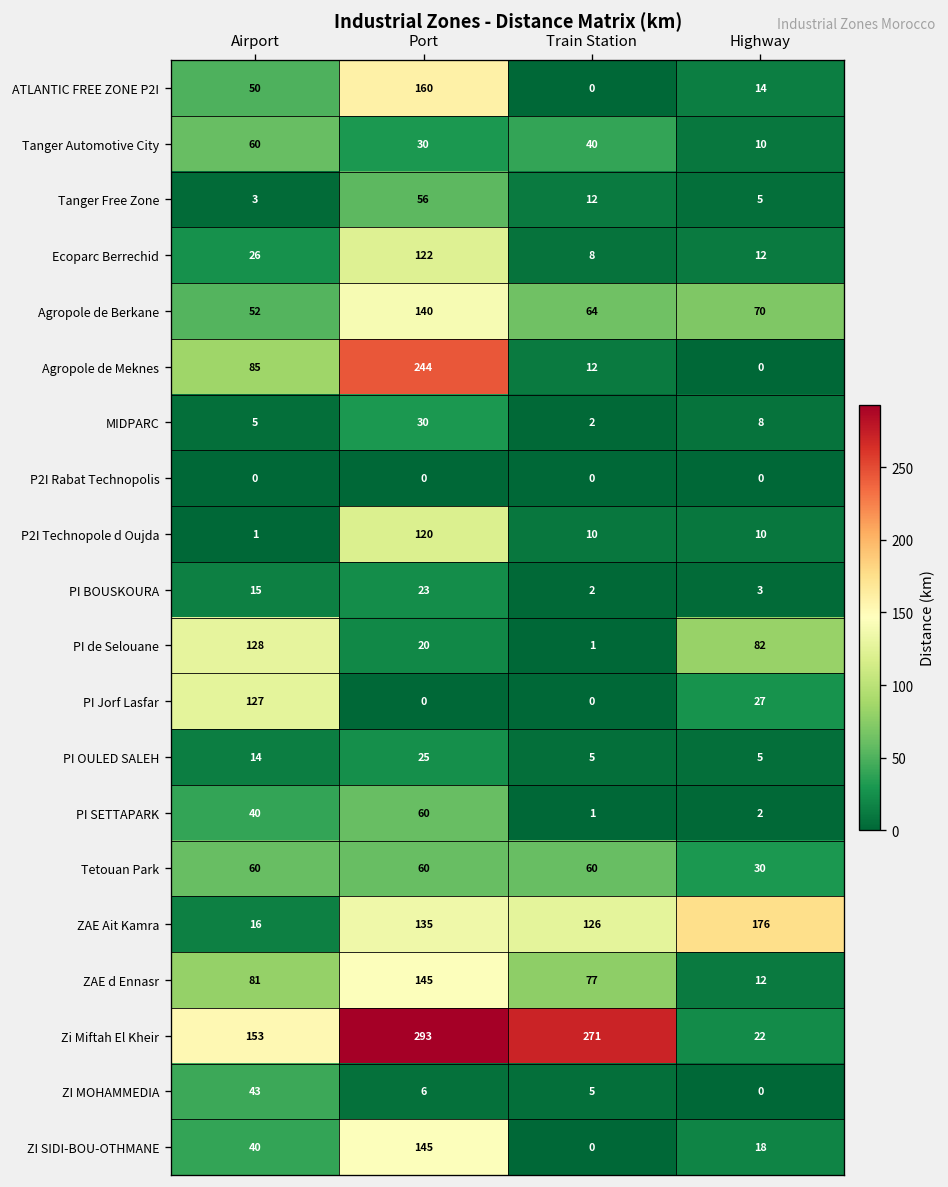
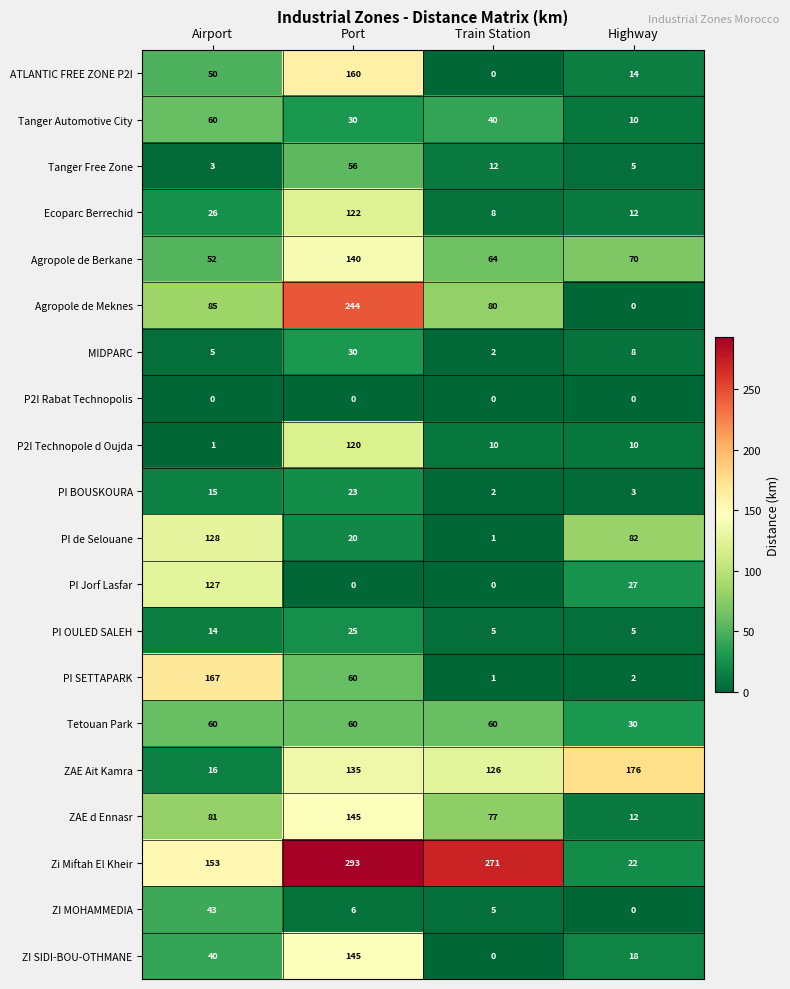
Agropole de Meknes, Train Station: 12 -> 80
PI SETTAPARK, Airport: 40 -> 167
